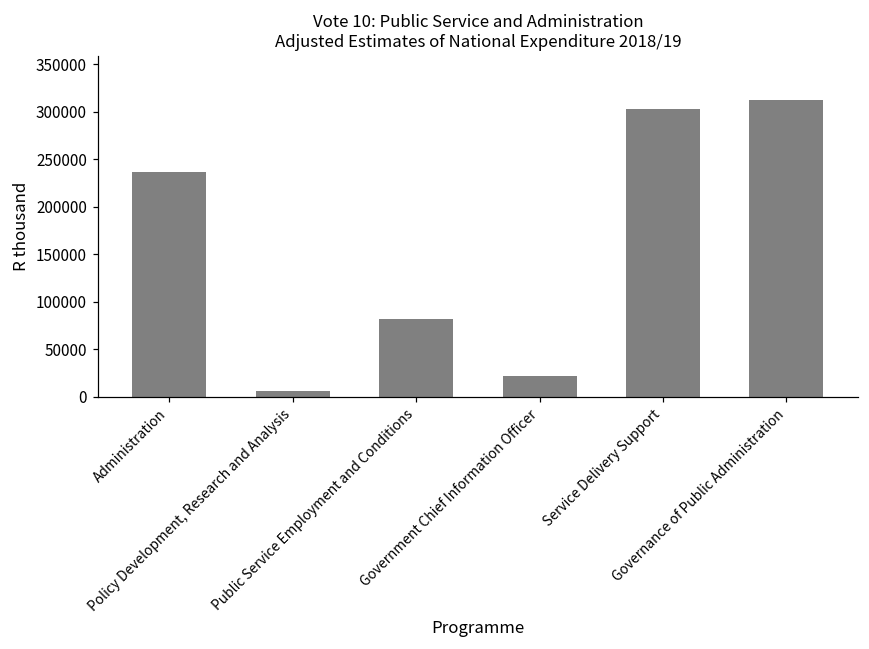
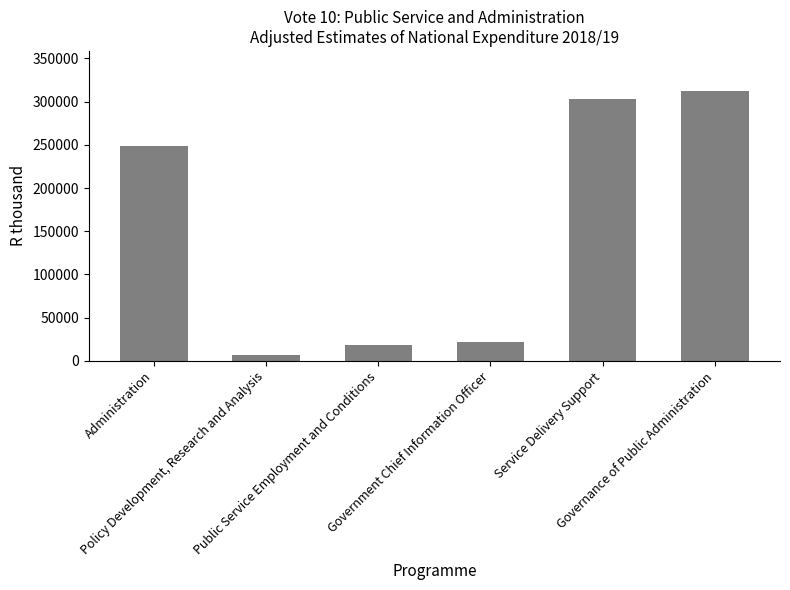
Administration: 240000 -> 250000
Public Service Employment and Conditions: 80000 -> 20000
